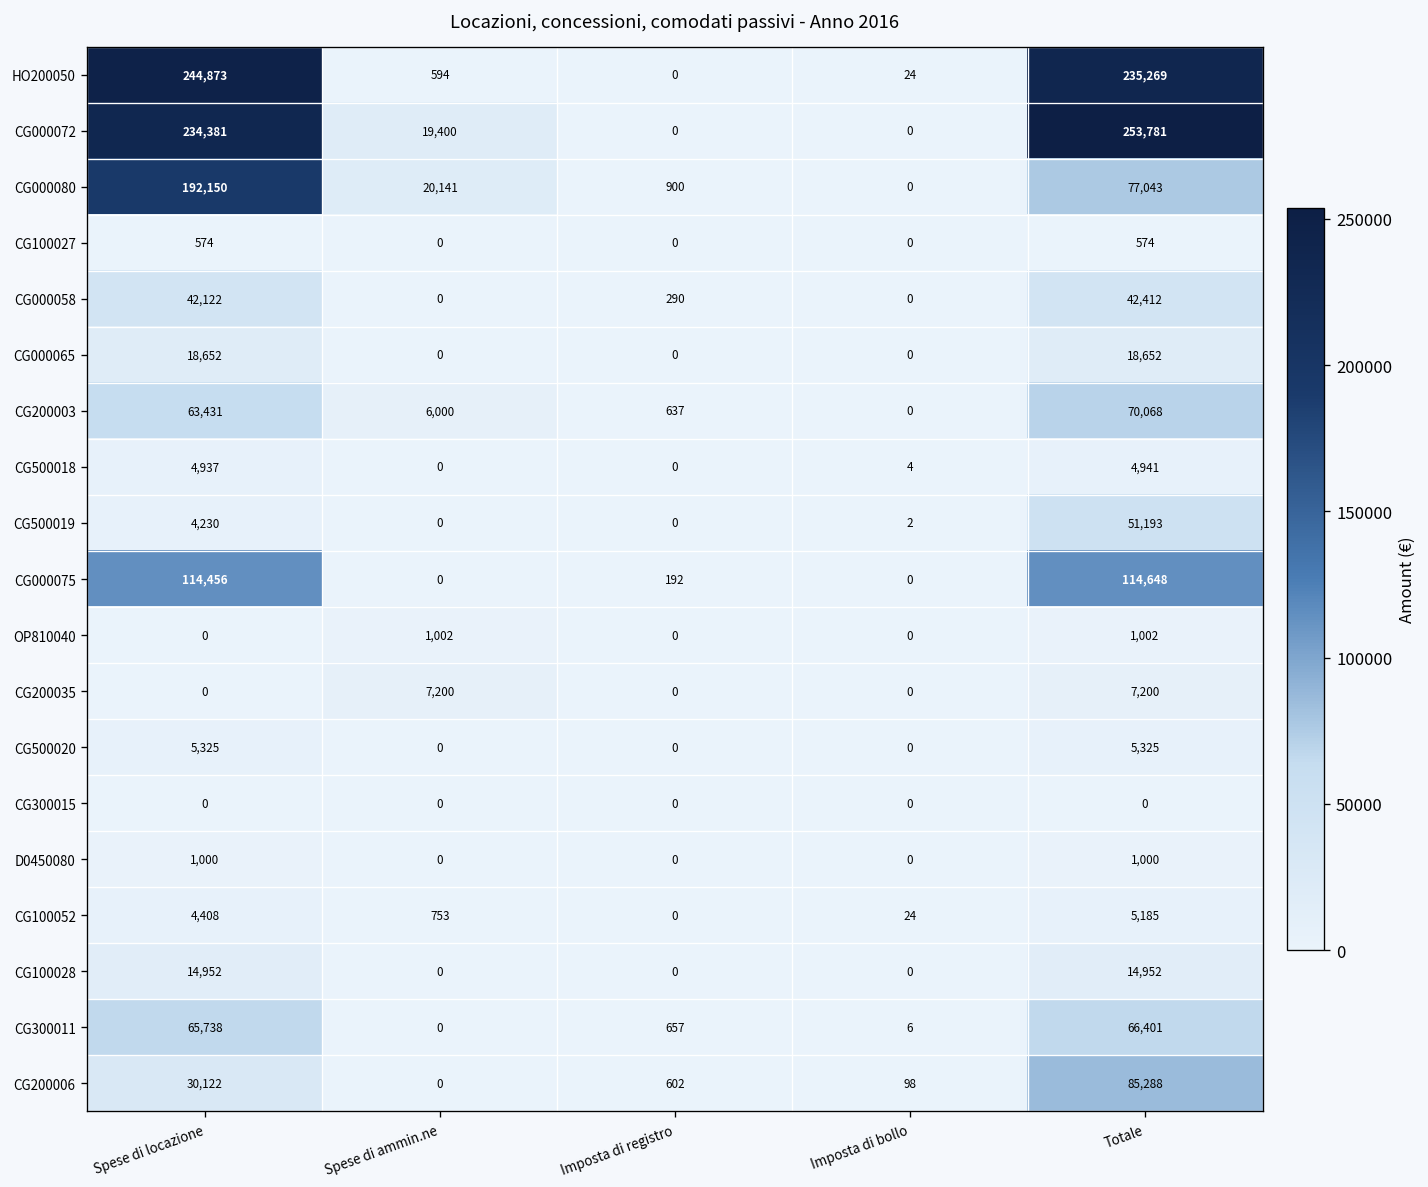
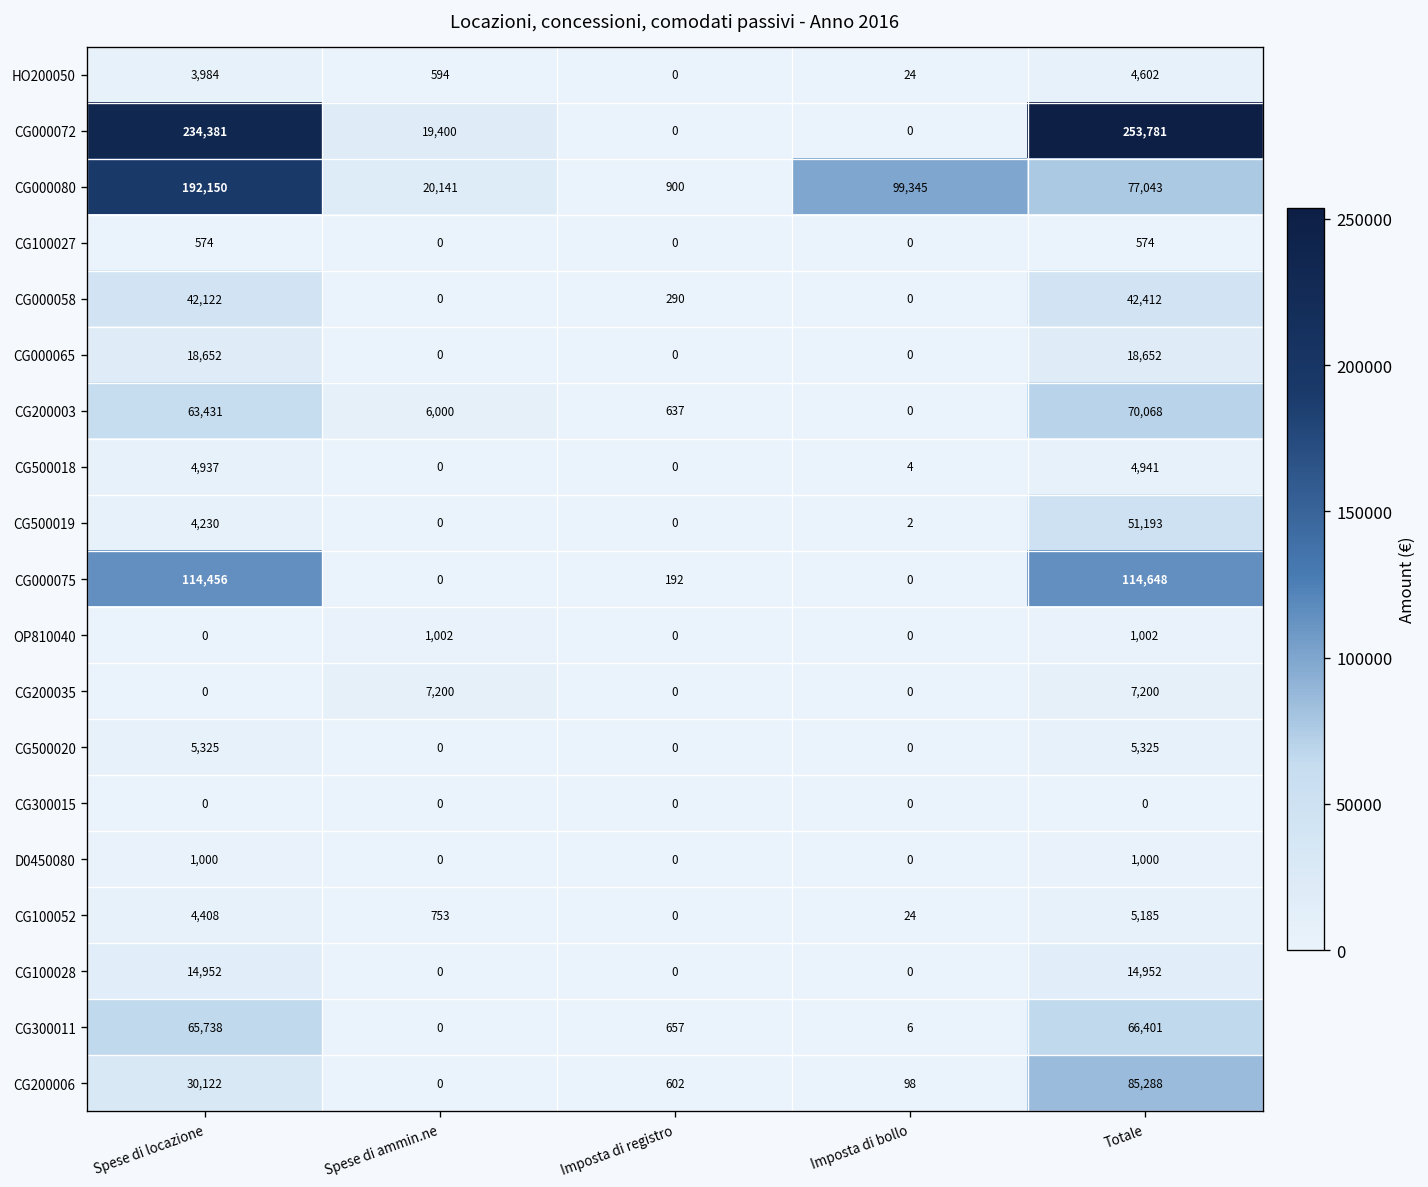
HO200050, Spese di locazione: 244,873 -> 3,984
HO200050, Totale: 235,269 -> 4,602
CG000080, Imposta di bollo: 0 -> 99,345
